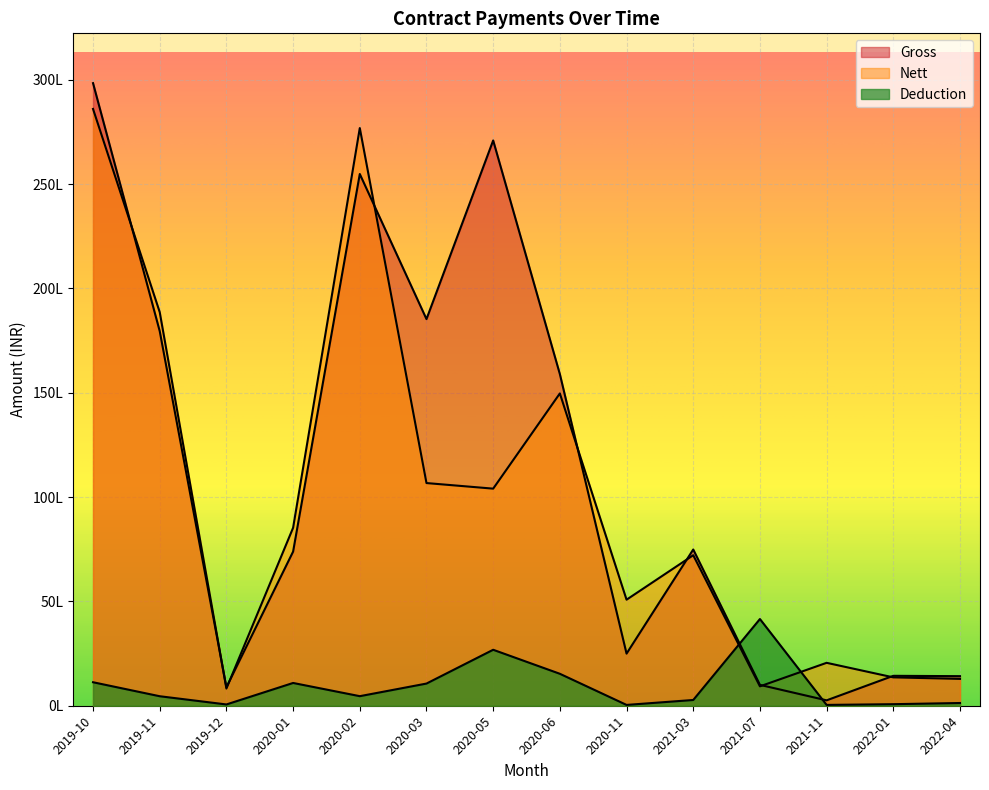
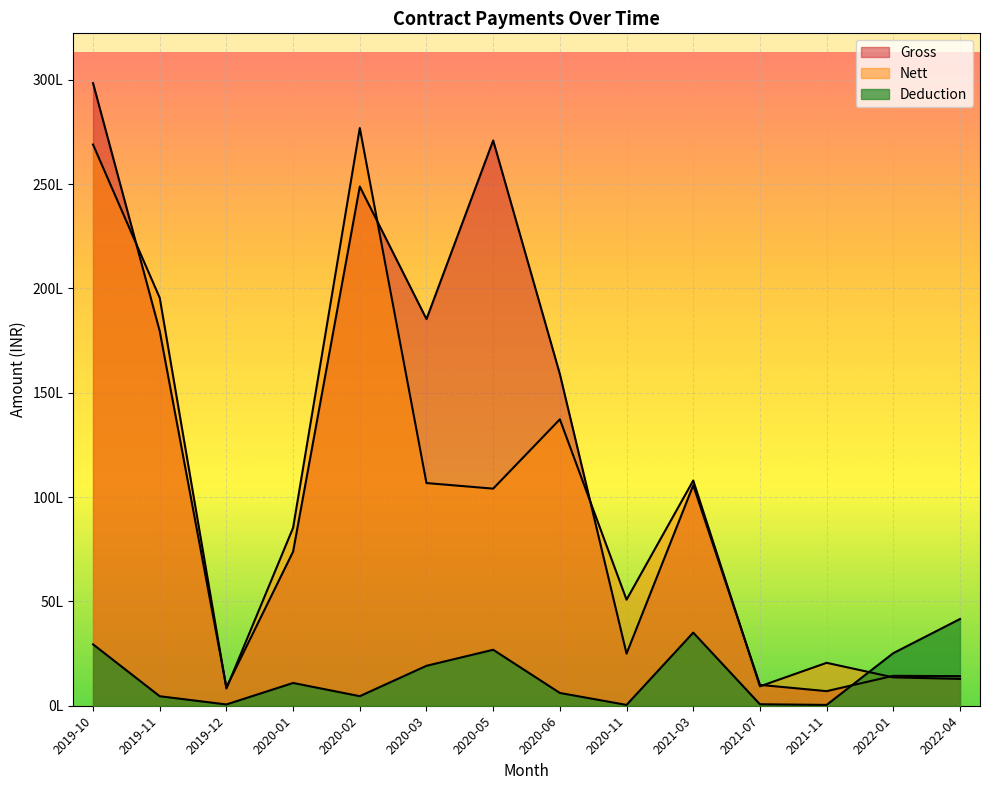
Nett, 2019-10: 286L -> 269L
Deduction, 2019-10: 11L -> 29L
Nett, 2019-11: 189L -> 195L
Gross, 2020-02: 255L -> 249L
Deduction, 2020-03: 11L -> 19L
Nett, 2020-06: 150L -> 137L
Deduction, 2020-06: 15L -> 6L
Gross, 2021-03: 75L -> 106L
Nett, 2021-03: 72L -> 108L
Deduction, 2021-03: 3L -> 35L
Deduction, 2021-07: 42L -> 1L
Gross, 2021-11: 3L -> 7L
Deduction, 2022-01: 1L -> 25L
Deduction, 2022-04: 1L -> 42L
